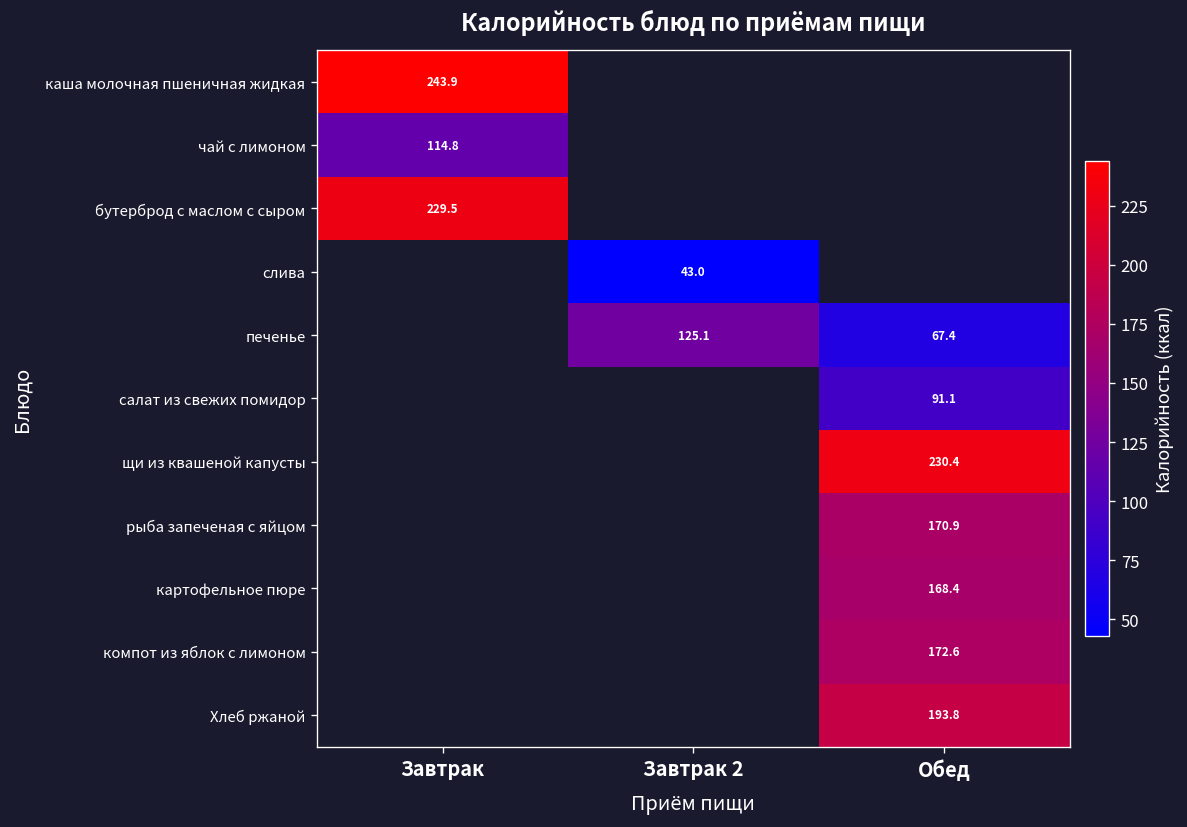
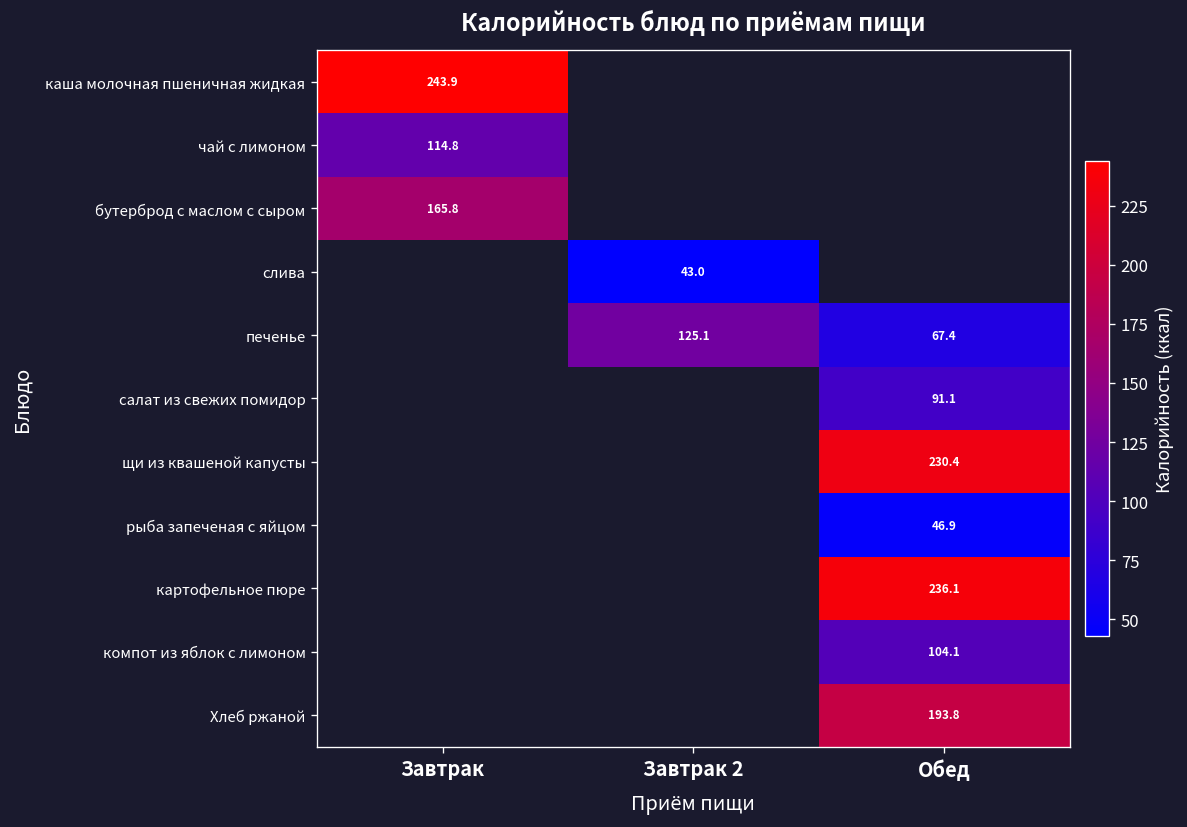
бутерброд с маслом с сыром, Завтрак: 229.5 -> 165.8
рыба запеченая с яйцом, Обед: 170.9 -> 46.9
картофельное пюре, Обед: 168.4 -> 236.1
компот из яблок с лимоном, Обед: 172.6 -> 104.1
